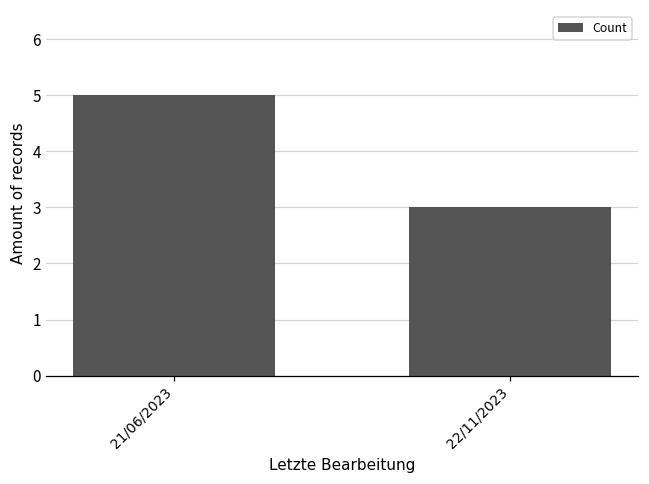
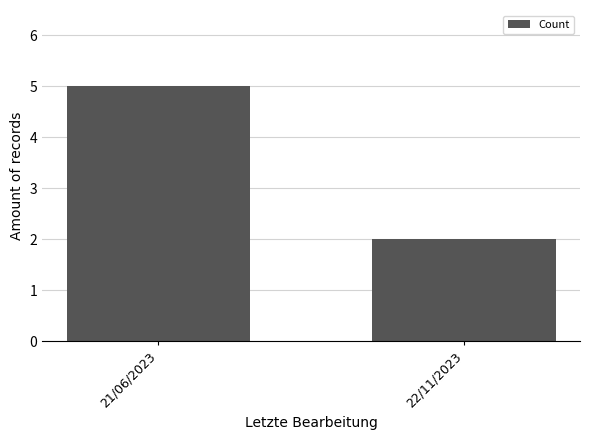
22/11/2023: 3 -> 2
